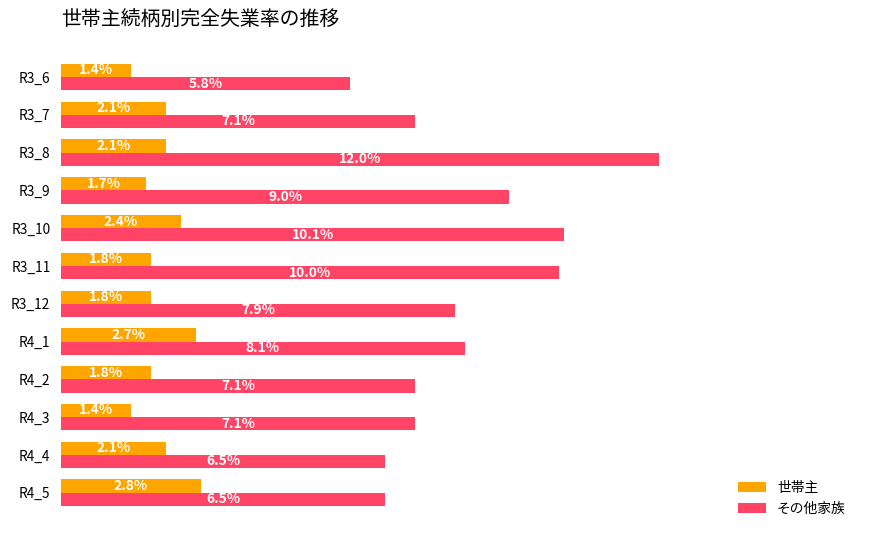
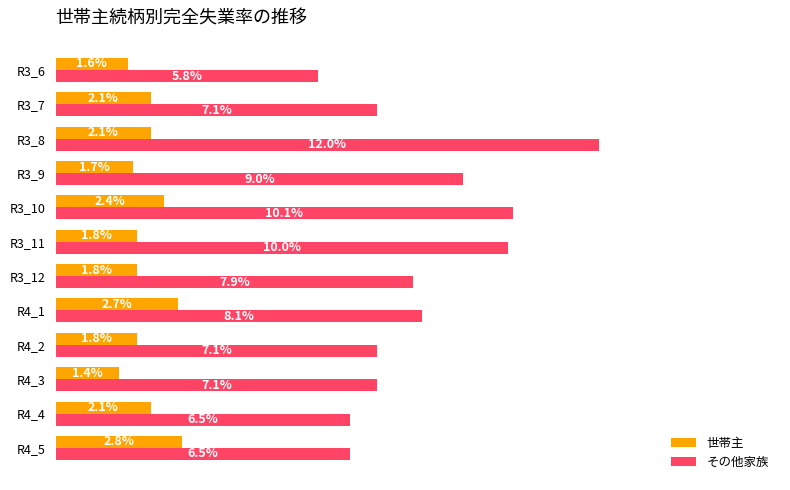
世帯主, R3_6: 1.4% -> 1.6%
